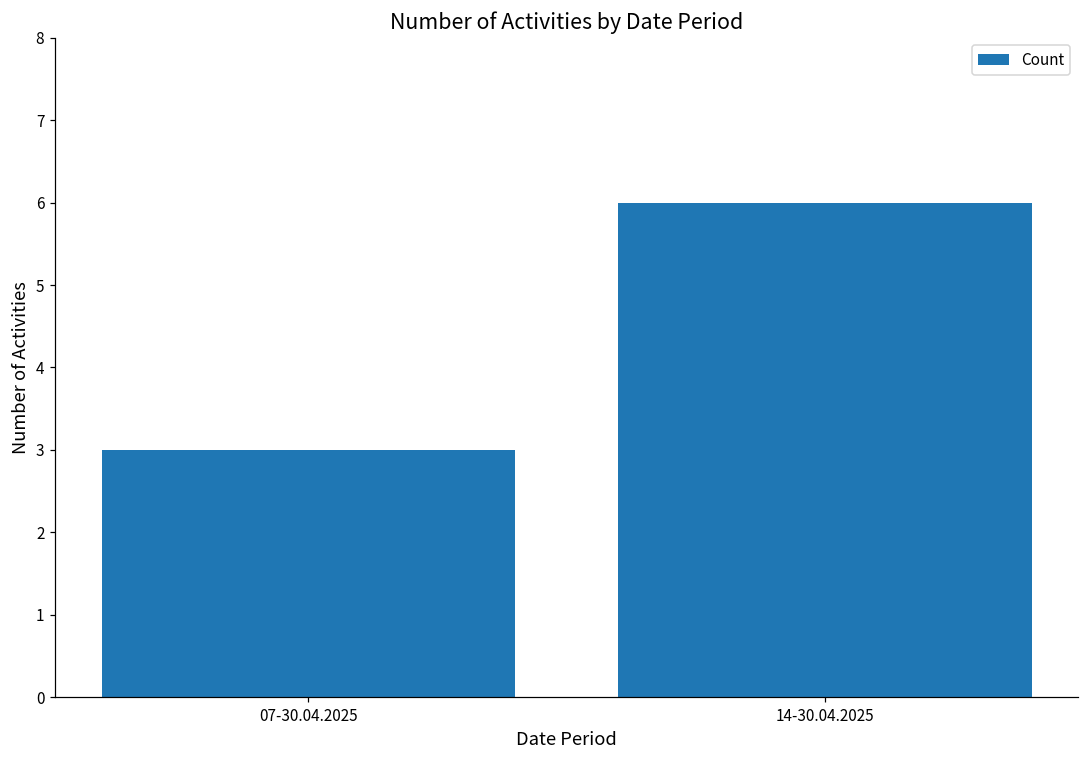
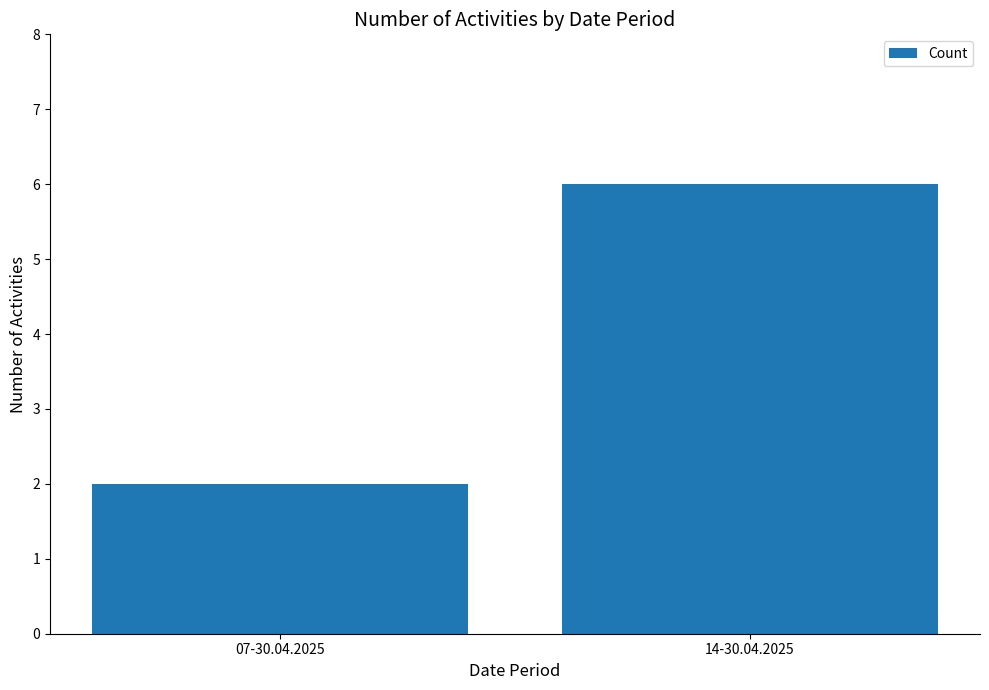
07-30.04.2025: 3 -> 2
